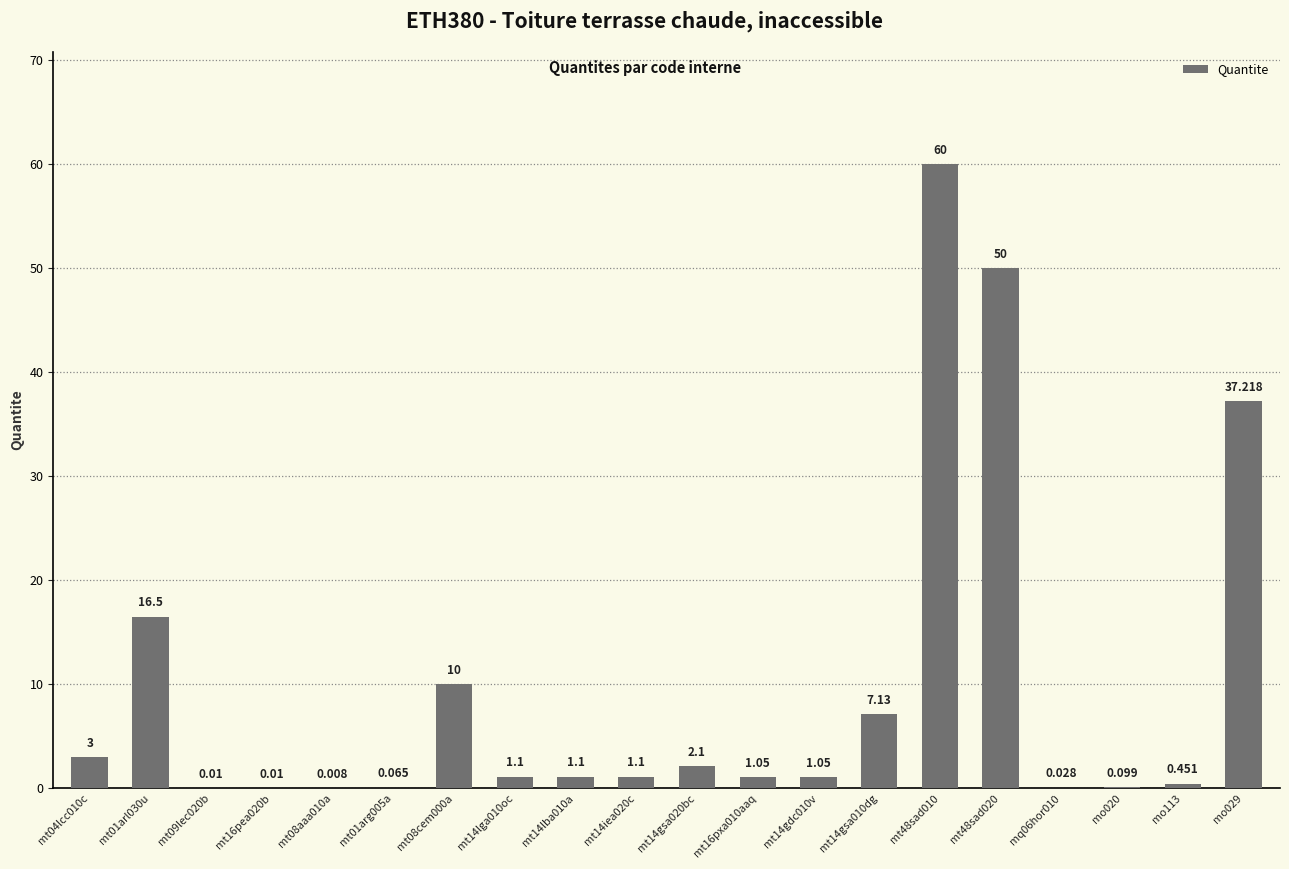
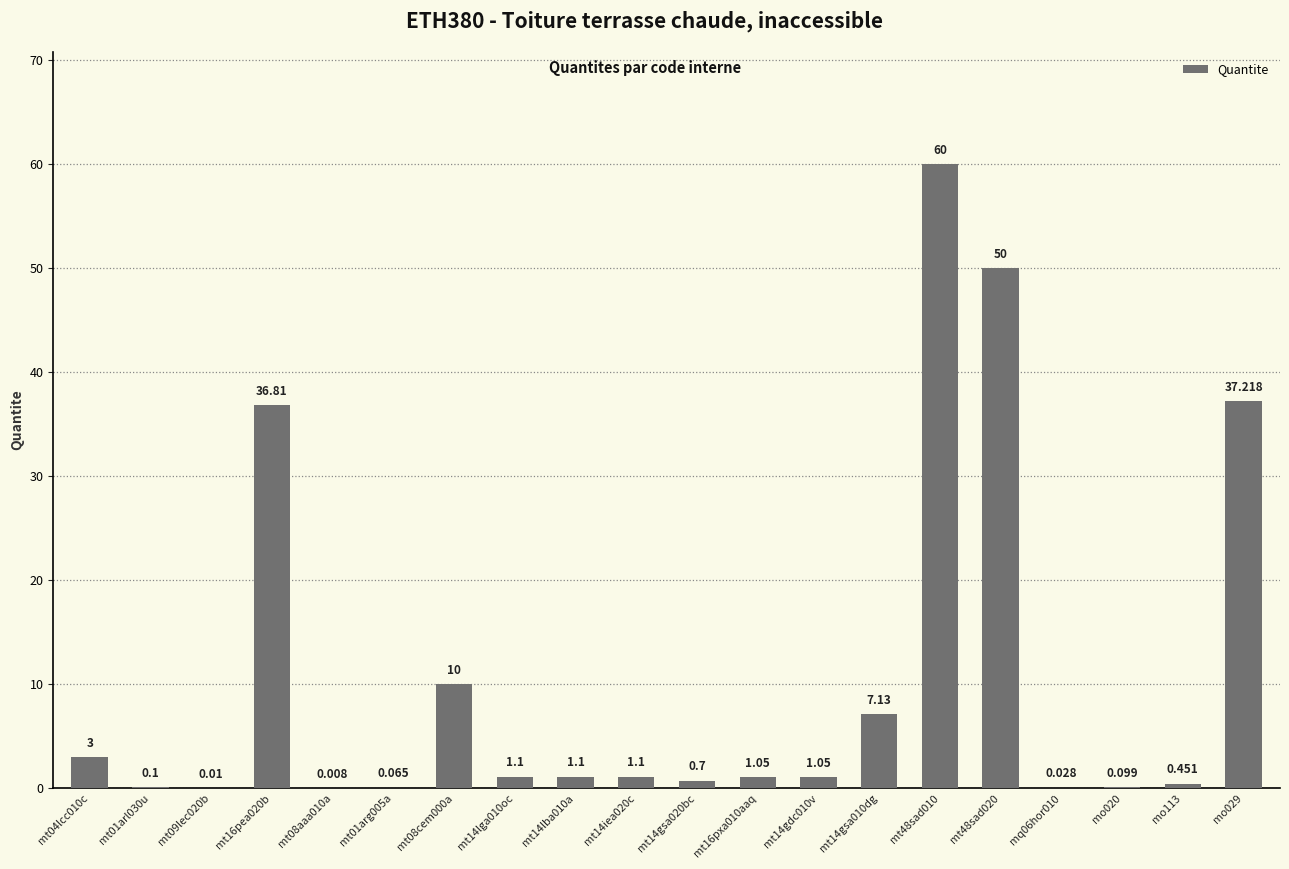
mt01arl030u: 16.5 -> 0.1
mt16pea020b: 0.01 -> 36.81
mt14gsa020bc: 2.1 -> 0.7
